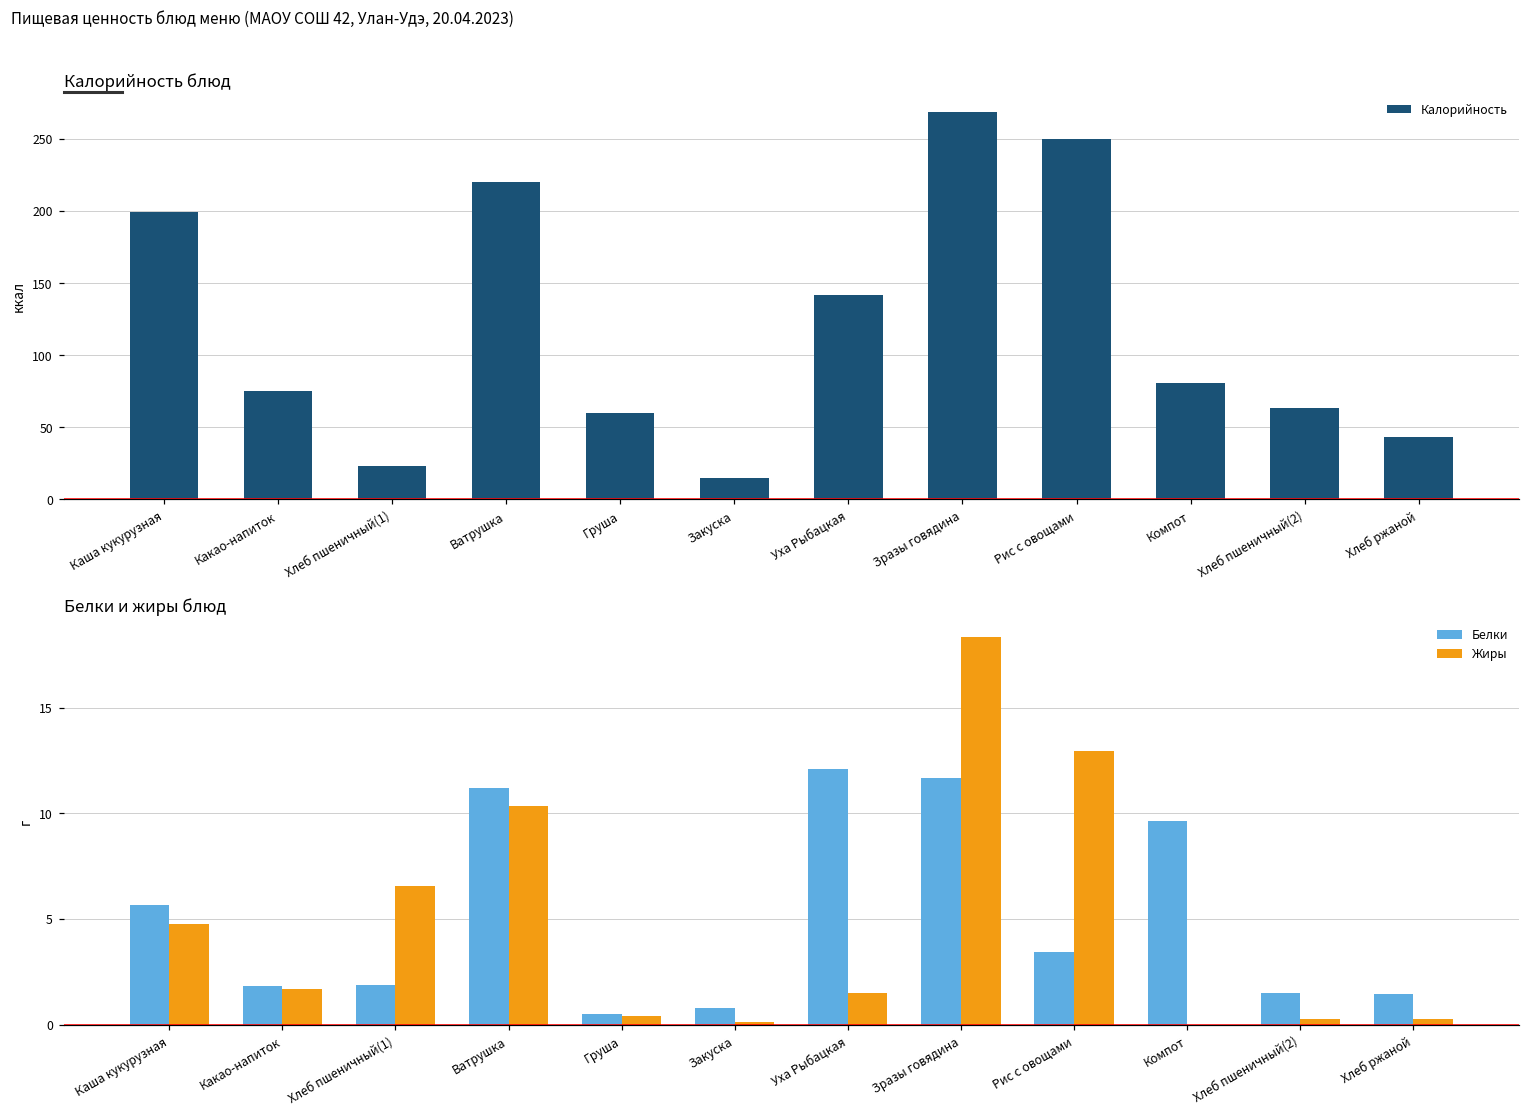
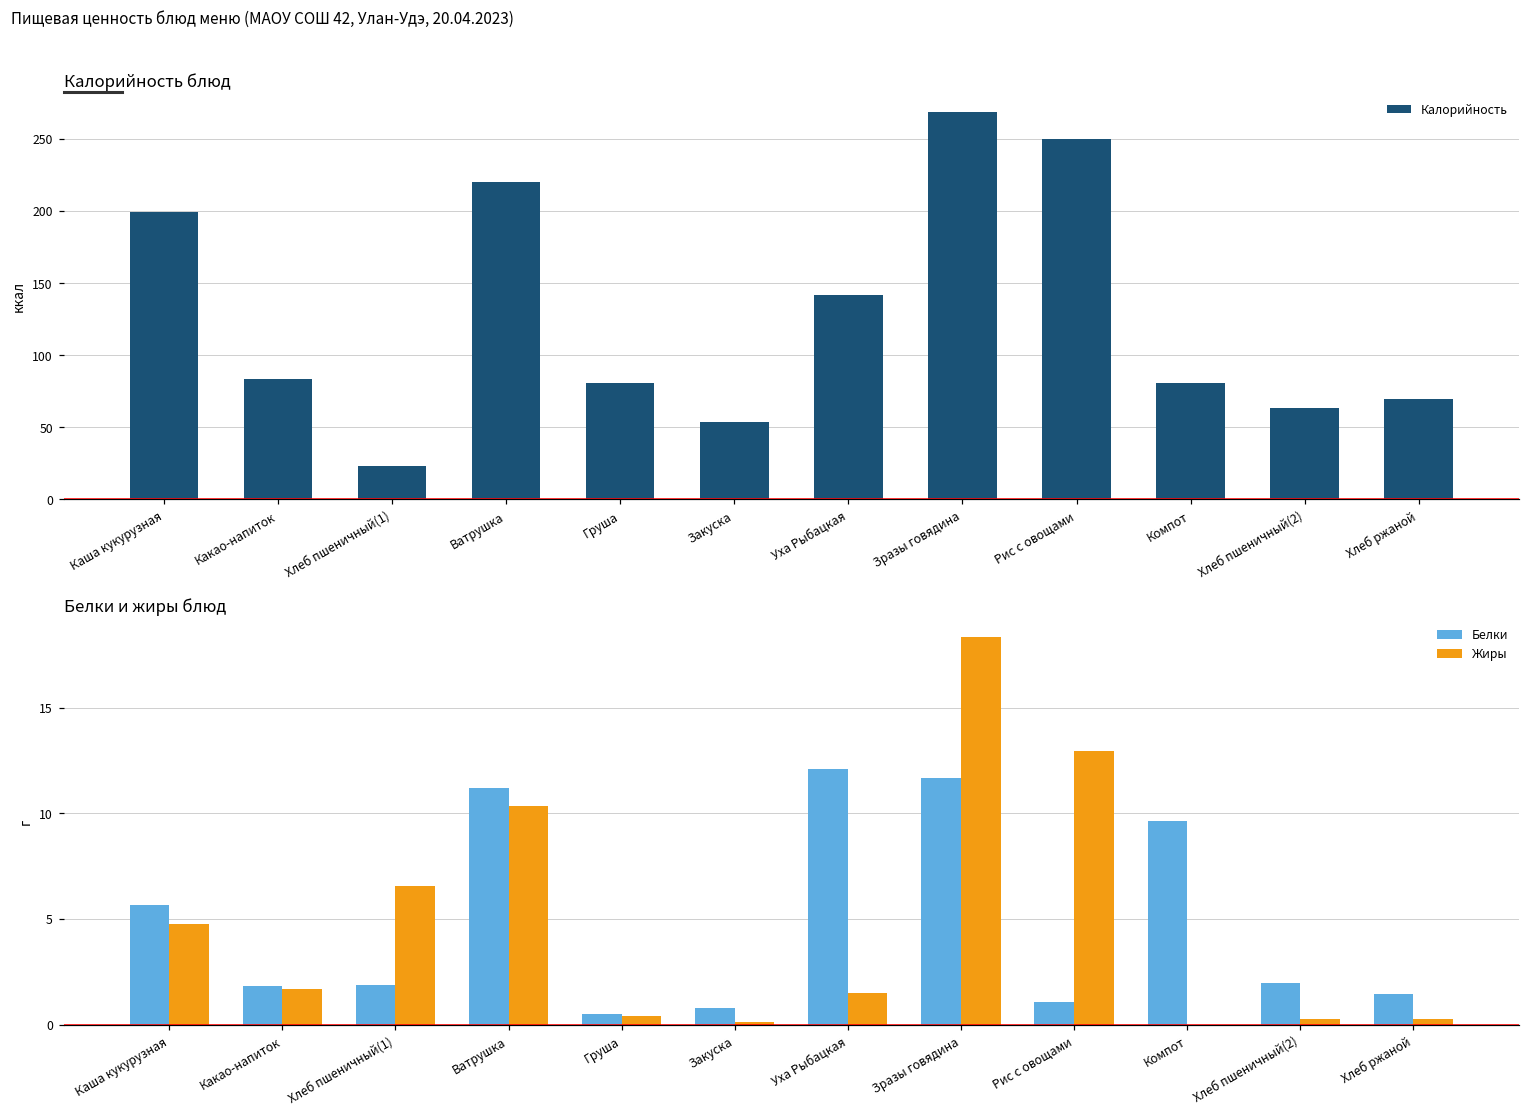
Калорийность блюд, Какао-напиток: 75 -> 83
Калорийность блюд, Груша: 60 -> 81
Калорийность блюд, Закуска: 15 -> 54
Калорийность блюд, Хлеб ржаной: 43 -> 70
Белки и жиры блюд, Белки, Рис с овощами: 3.4 -> 1.1
Белки и жиры блюд, Белки, Хлеб пшеничный(2): 1.5 -> 2.0
